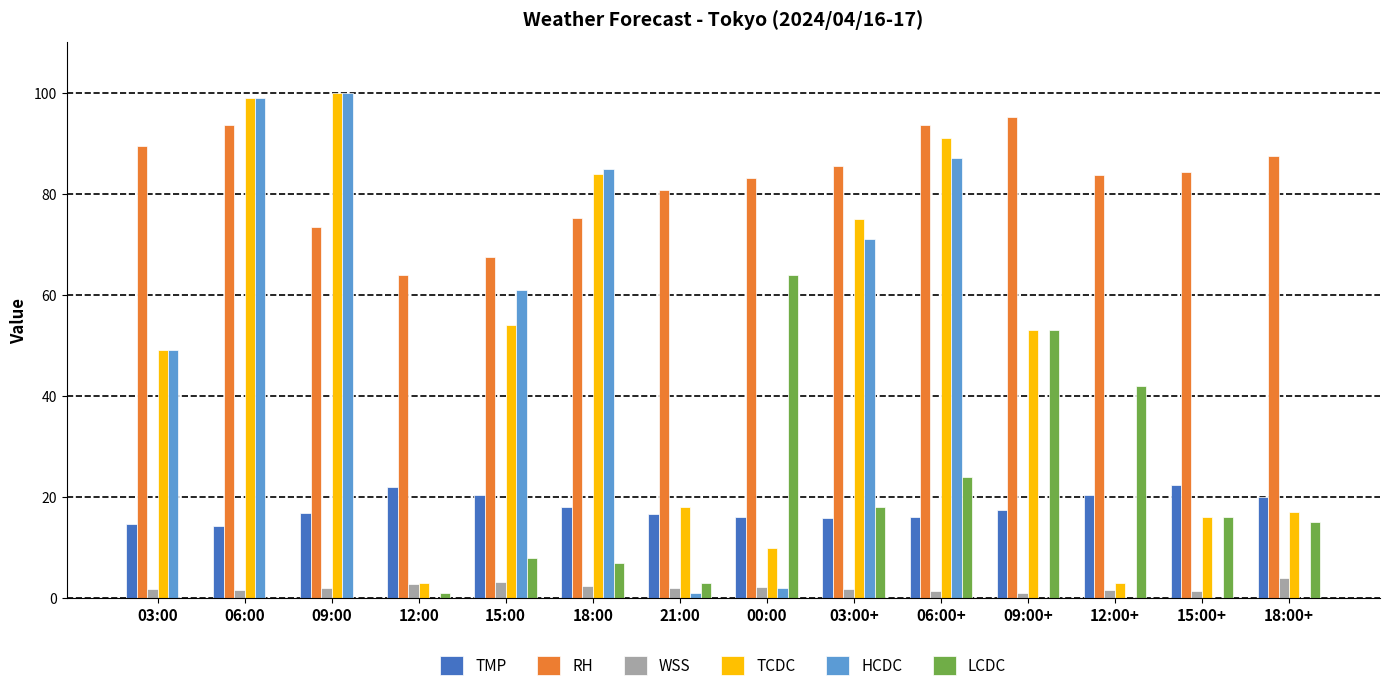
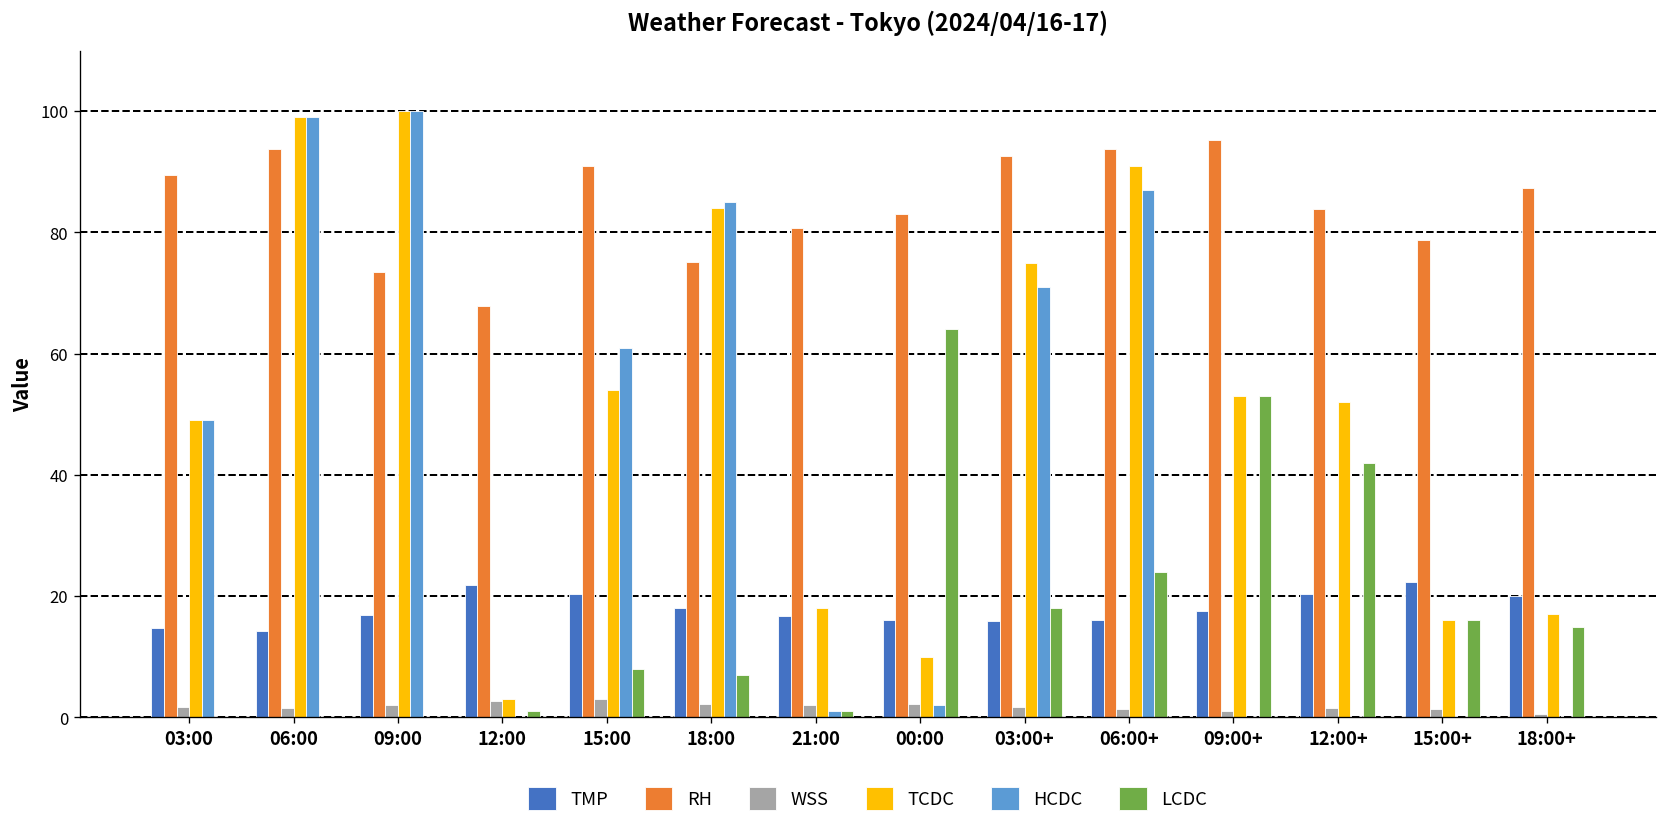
RH, 12:00: 64 -> 68
RH, 15:00: 68 -> 91
LCDC, 21:00: 3 -> 1
RH, 03:00+: 86 -> 93
TCDC, 12:00+: 3 -> 52
RH, 15:00+: 84 -> 79
WSS, 18:00+: 4 -> 1
